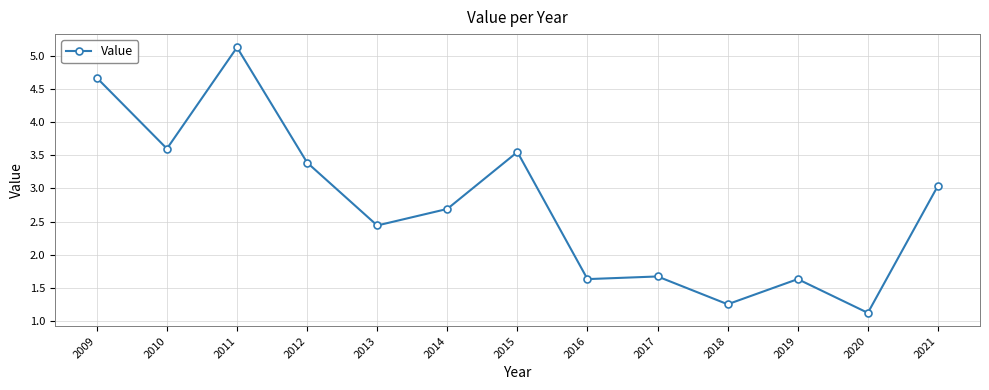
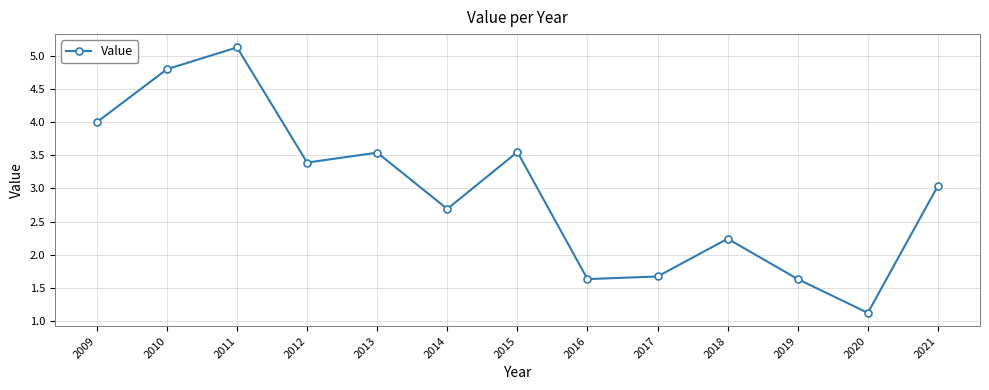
2009: 4.7 -> 4.0
2010: 3.6 -> 4.8
2013: 2.4 -> 3.5
2018: 1.3 -> 2.2
